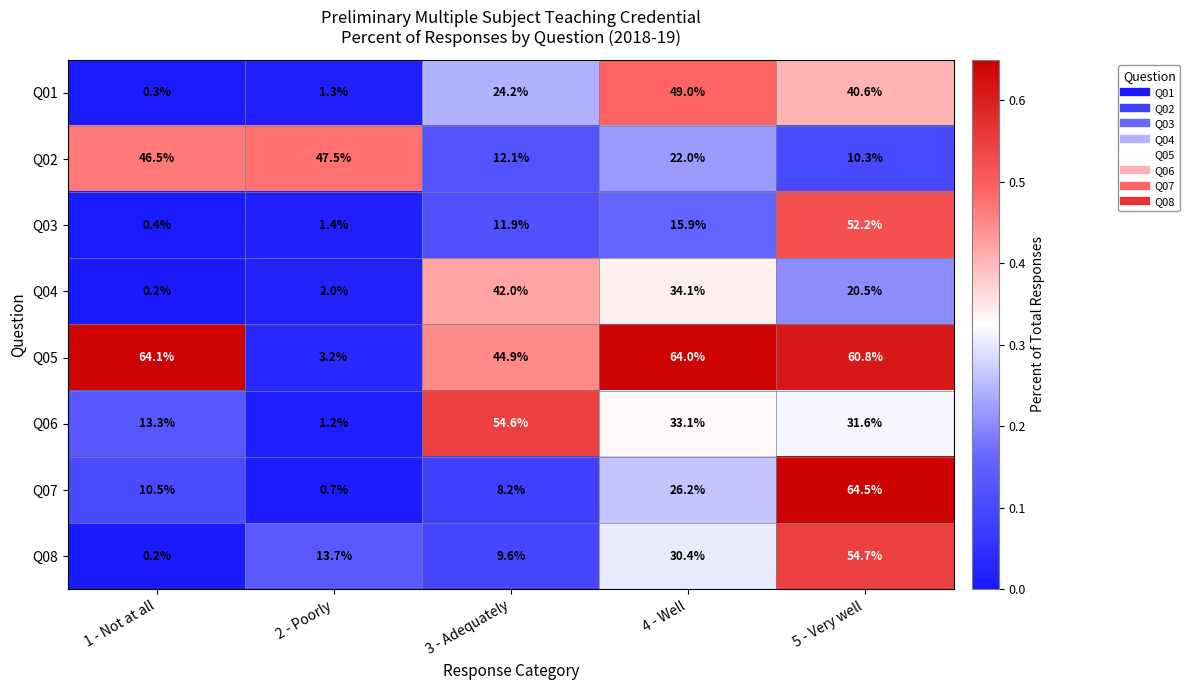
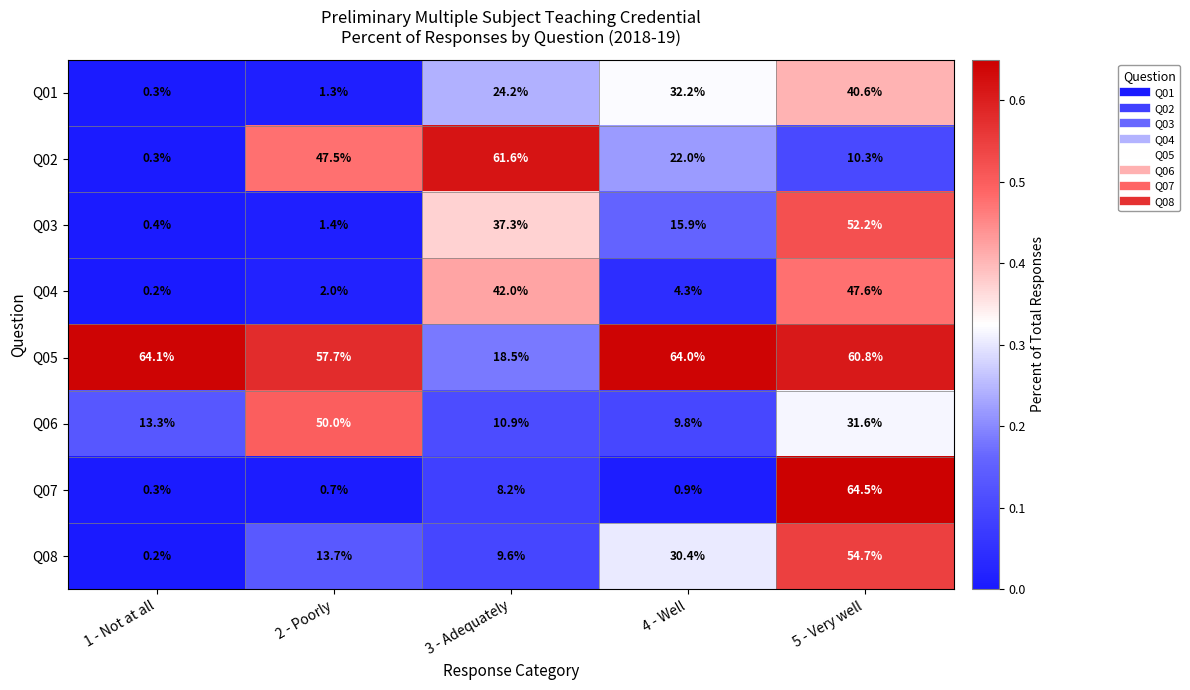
Q01, 4 - Well: 49.0% -> 32.2%
Q02, 1 - Not at all: 46.5% -> 0.3%
Q02, 3 - Adequately: 12.1% -> 61.6%
Q03, 3 - Adequately: 11.9% -> 37.3%
Q04, 4 - Well: 34.1% -> 4.3%
Q04, 5 - Very well: 20.5% -> 47.6%
Q05, 2 - Poorly: 3.2% -> 57.7%
Q05, 3 - Adequately: 44.9% -> 18.5%
Q06, 2 - Poorly: 1.2% -> 50.0%
Q06, 3 - Adequately: 54.6% -> 10.9%
Q06, 4 - Well: 33.1% -> 9.8%
Q07, 1 - Not at all: 10.5% -> 0.3%
Q07, 4 - Well: 26.2% -> 0.9%
